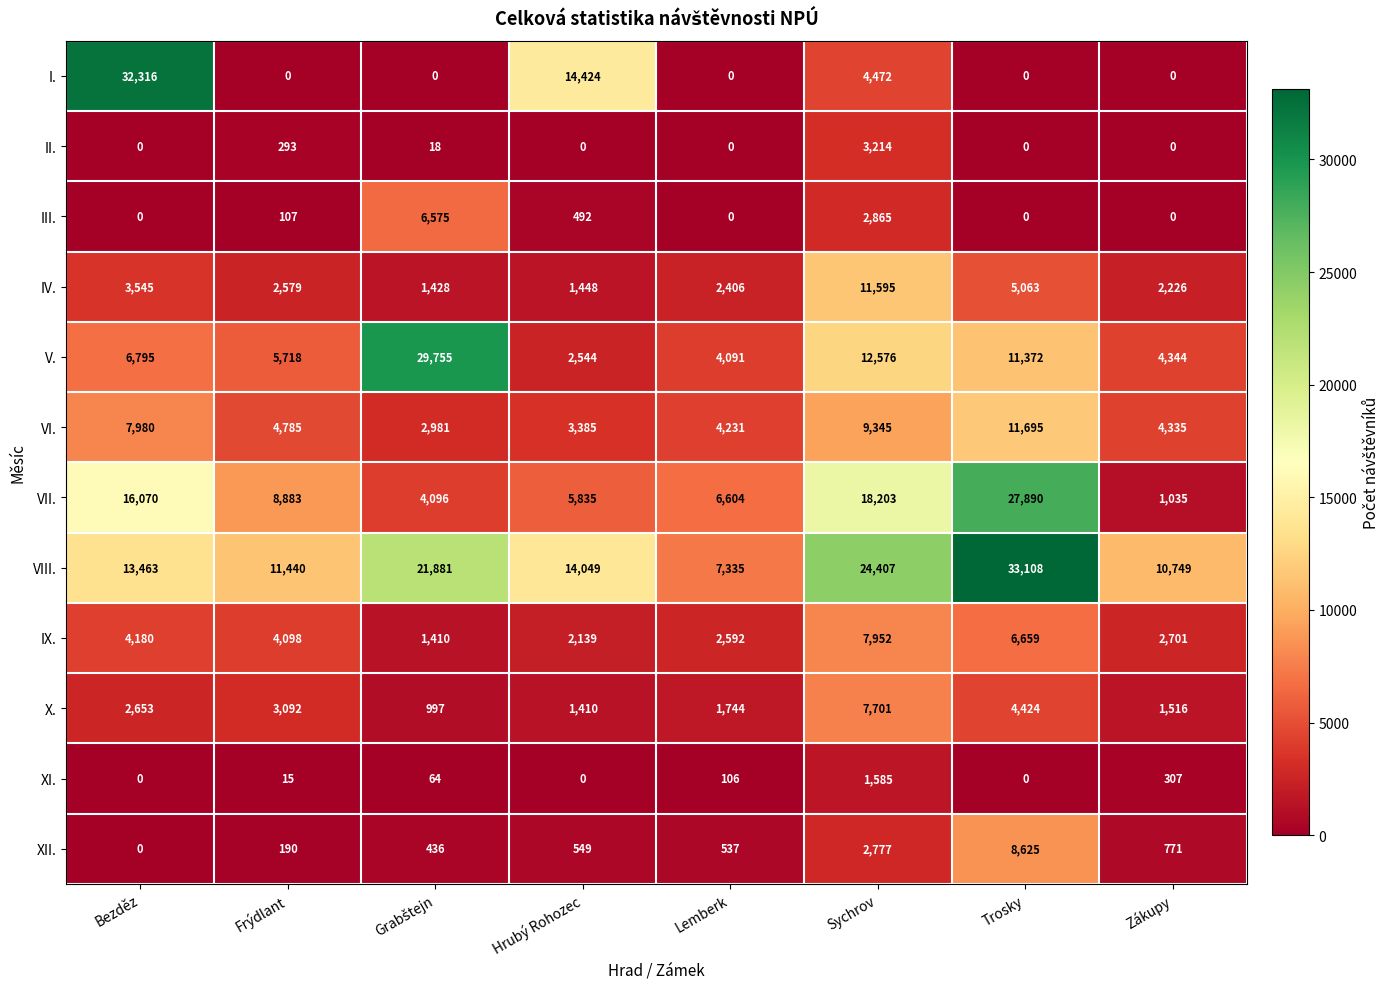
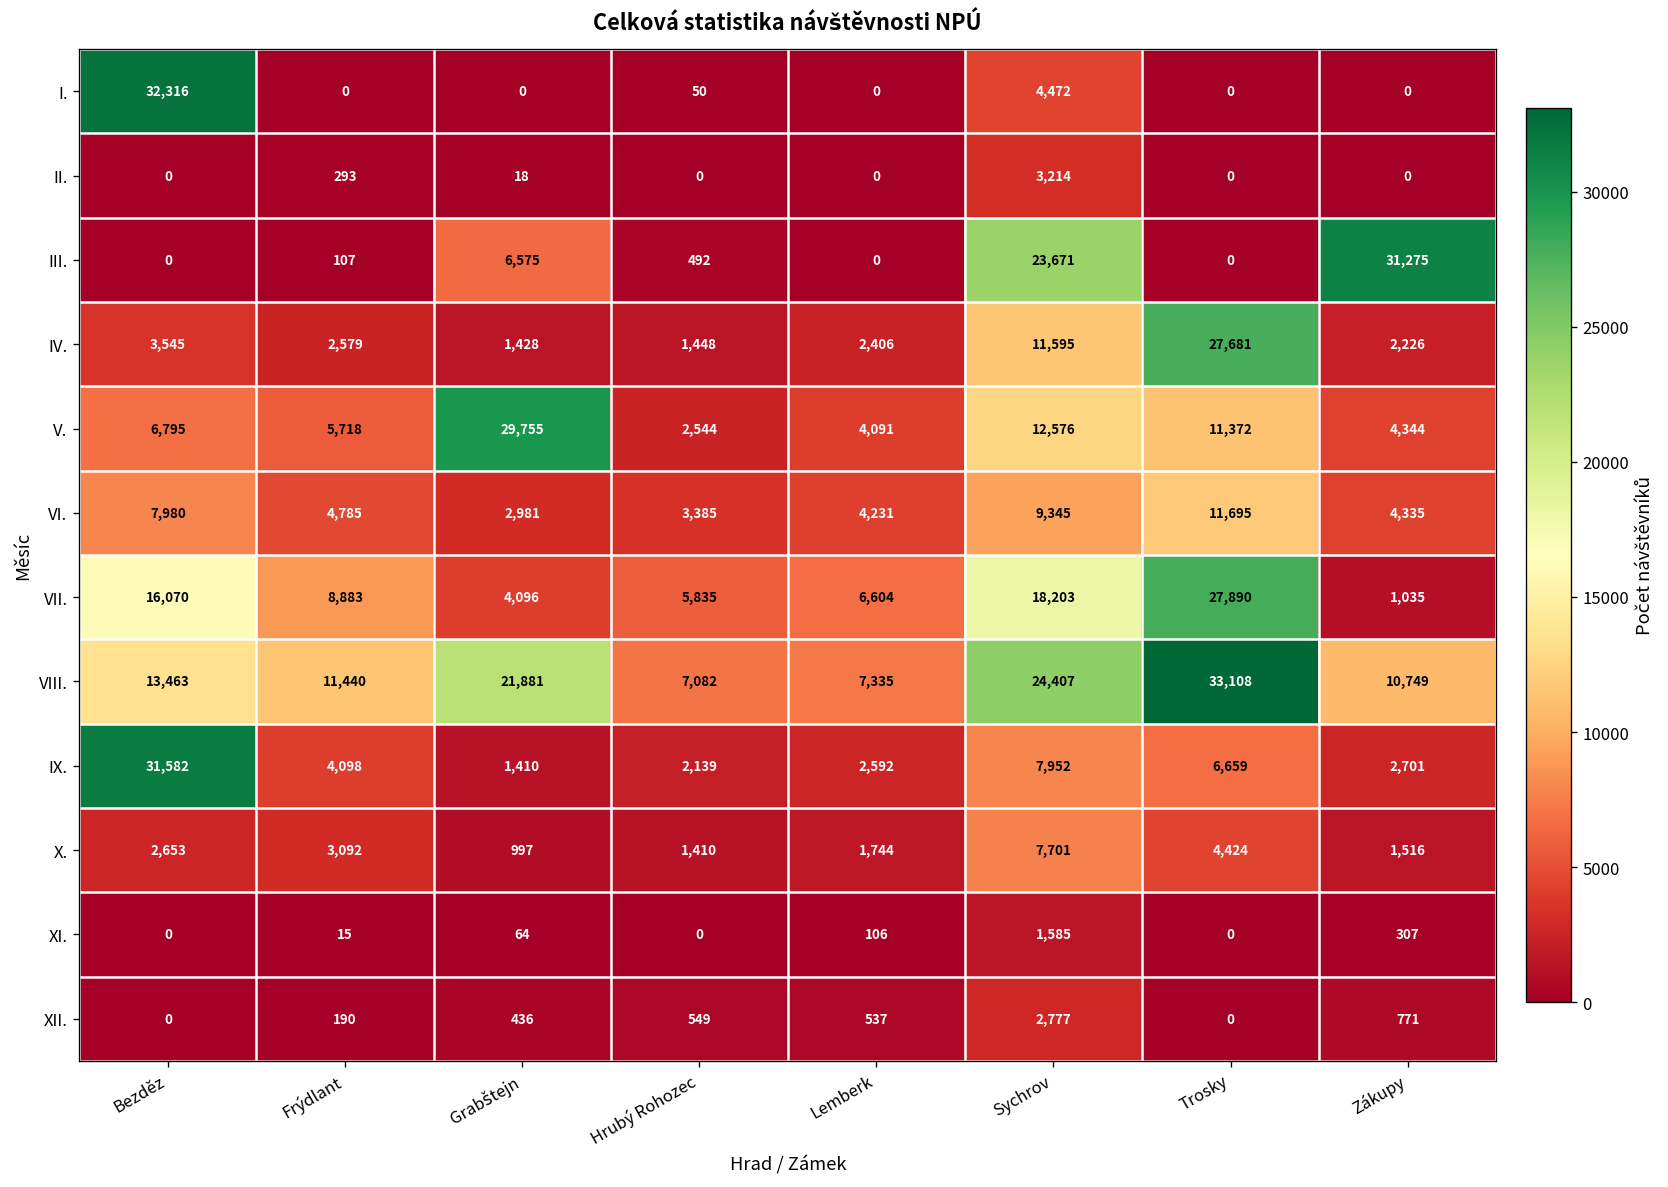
I., Hrubý Rohozec: 14,424 -> 50
III., Sychrov: 2,865 -> 23,671
III., Zákupy: 0 -> 31,275
IV., Trosky: 5,063 -> 27,681
VIII., Hrubý Rohozec: 14,049 -> 7,082
IX., Bezděz: 4,180 -> 31,582
XII., Trosky: 8,625 -> 0
